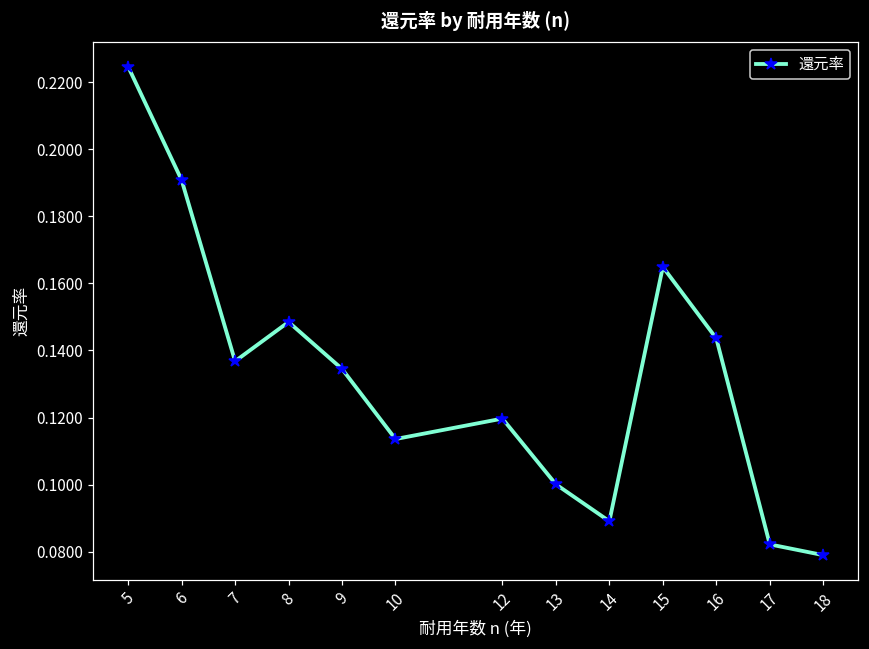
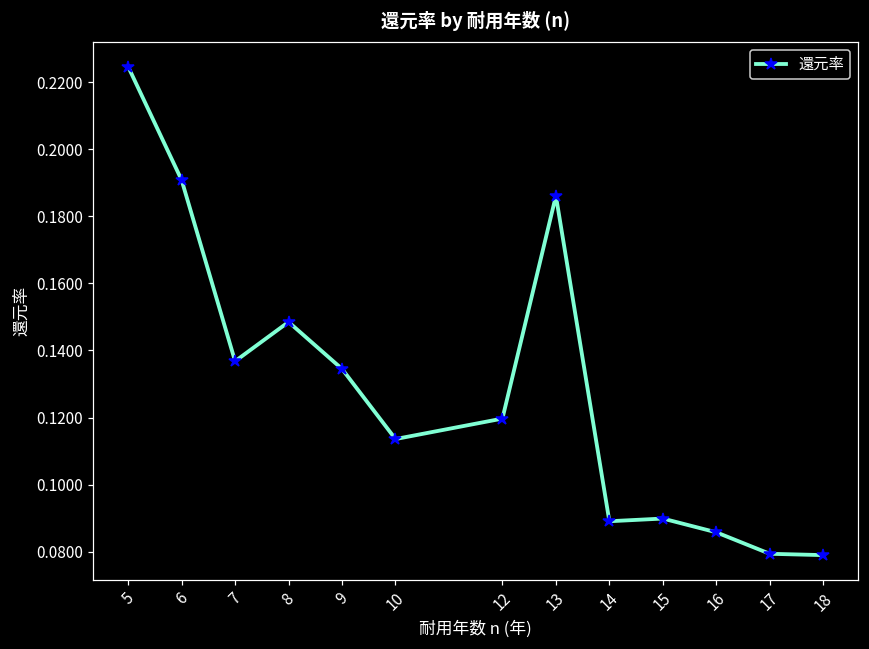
13: 0.100 -> 0.186
15: 0.165 -> 0.090
16: 0.144 -> 0.086
17: 0.082 -> 0.079
